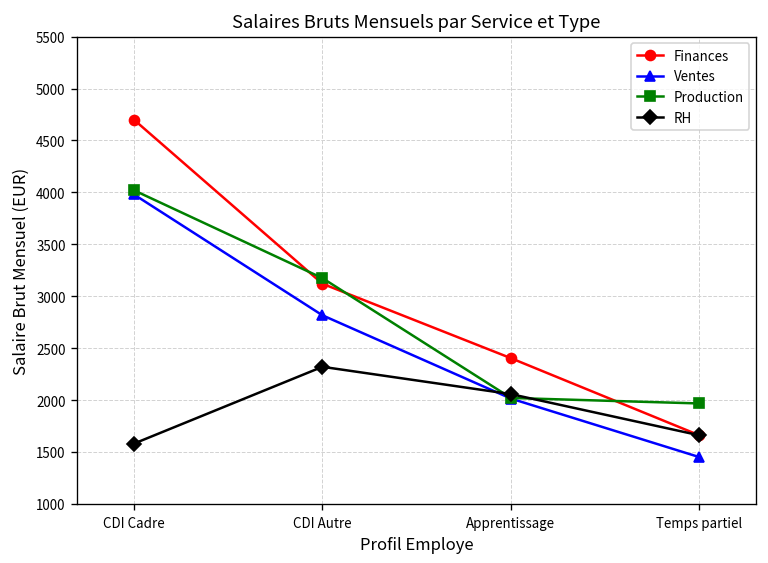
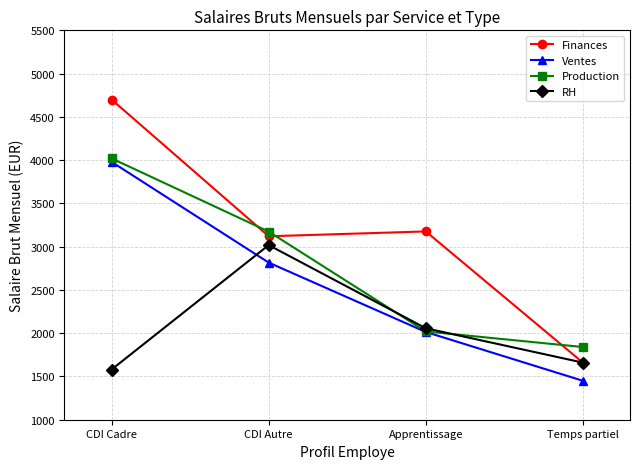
RH, CDI Autre: 2300 -> 3000
Finances, Apprentissage: 2400 -> 3200
Production, Temps partiel: 2000 -> 1800
